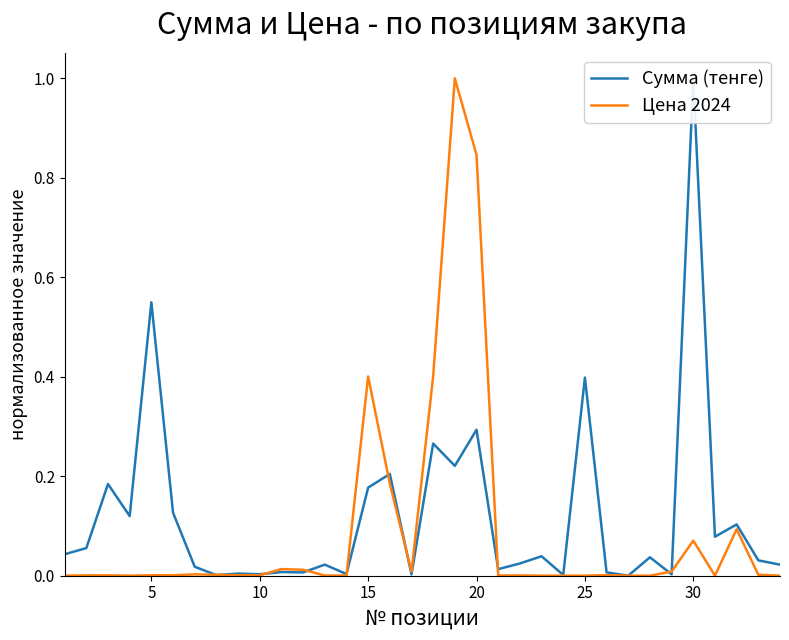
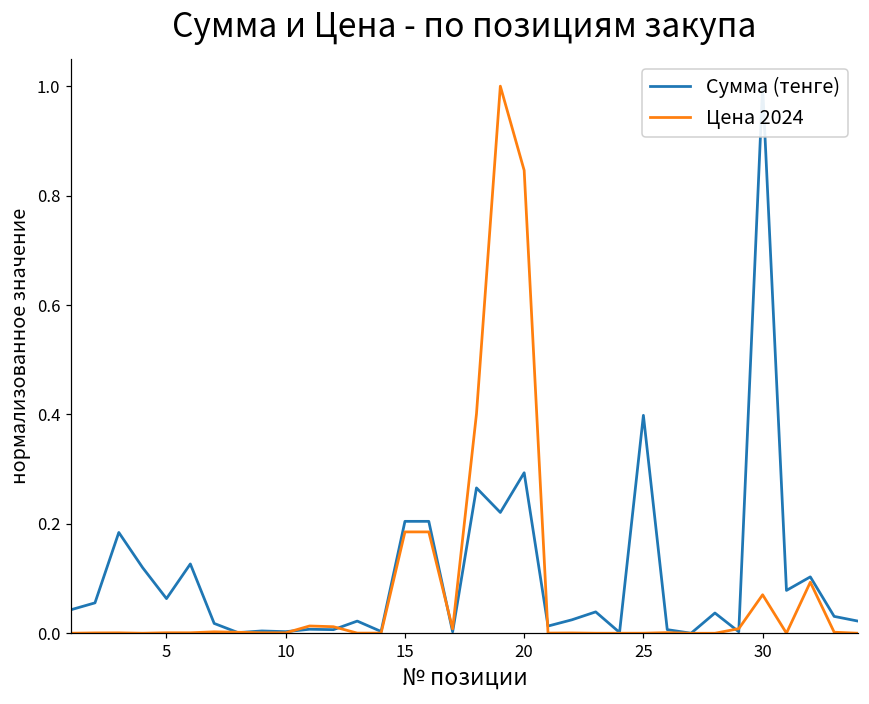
Сумма (тенге), 5: 0.55 -> 0.06
Сумма (тенге), 15: 0.18 -> 0.20
Цена 2024, 15: 0.40 -> 0.19
